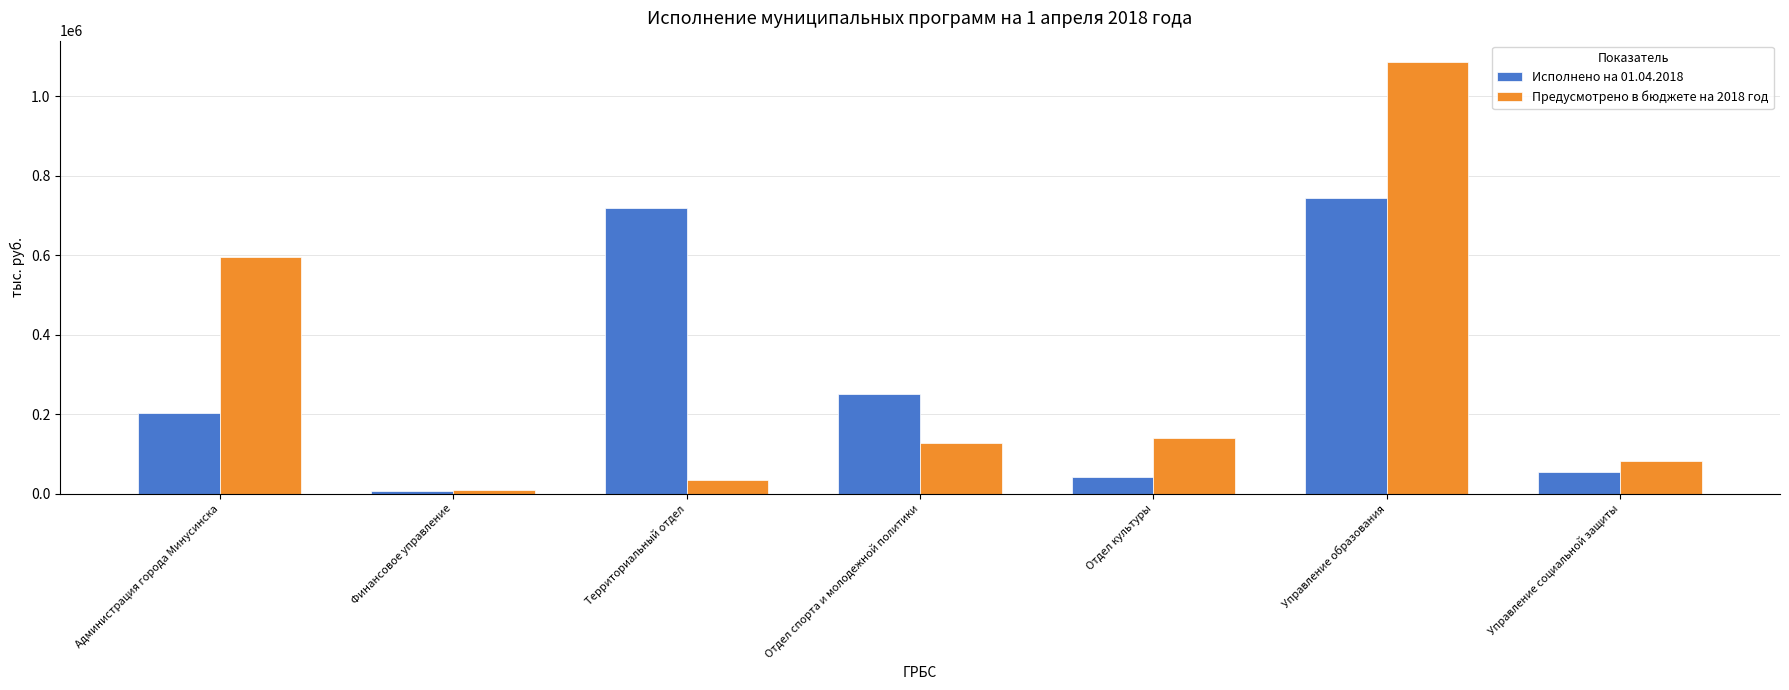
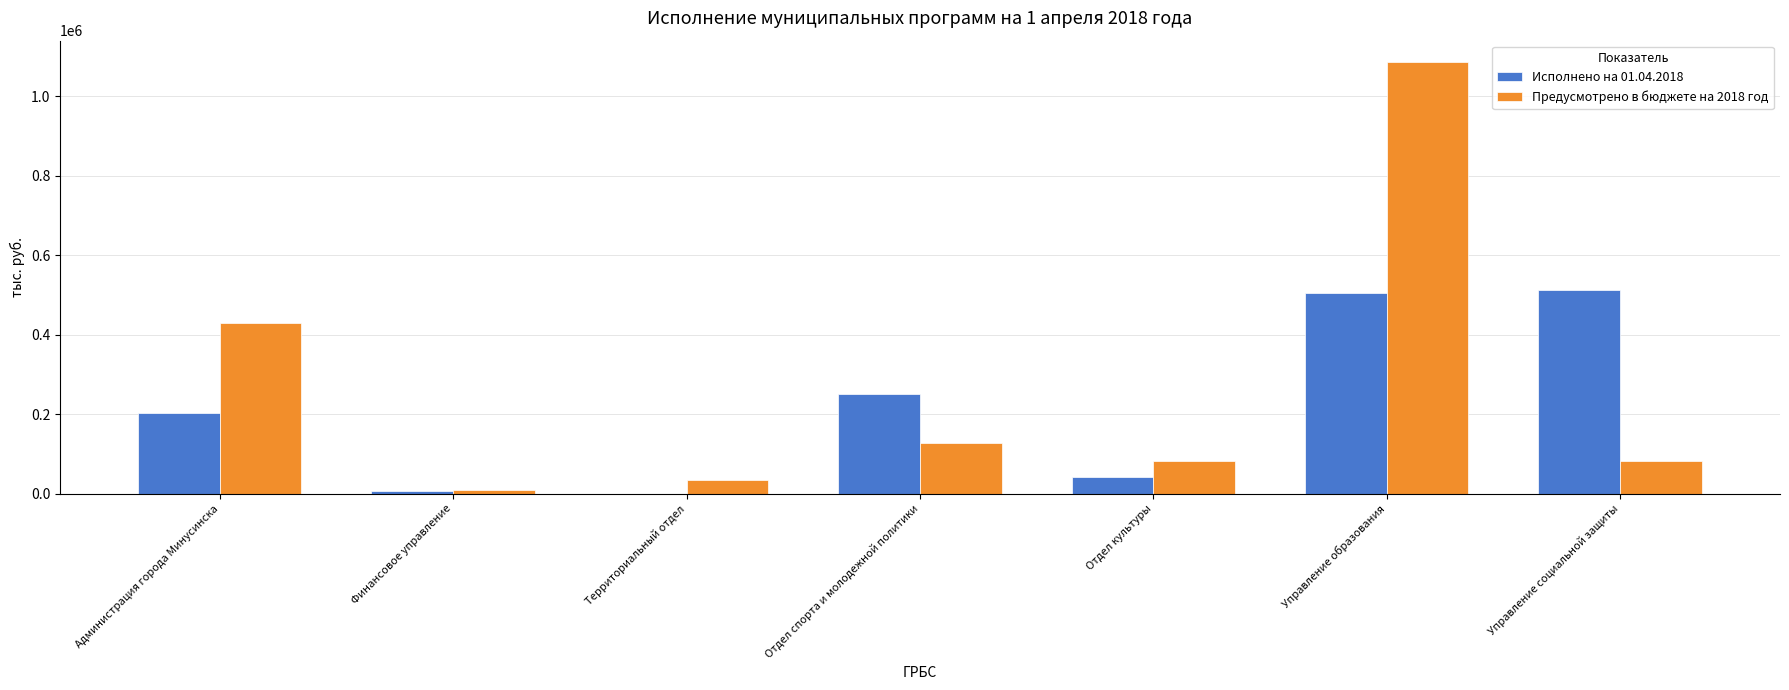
Предусмотрено в бюджете на 2018 год, Администрация города Минусинска: 590000 -> 430000
Исполнено на 01.04.2018, Территориальный отдел: 720000 -> 0
Предусмотрено в бюджете на 2018 год, Отдел культуры: 140000 -> 80000
Исполнено на 01.04.2018, Управление образования: 740000 -> 500000
Исполнено на 01.04.2018, Управление социальной защиты: 50000 -> 510000
